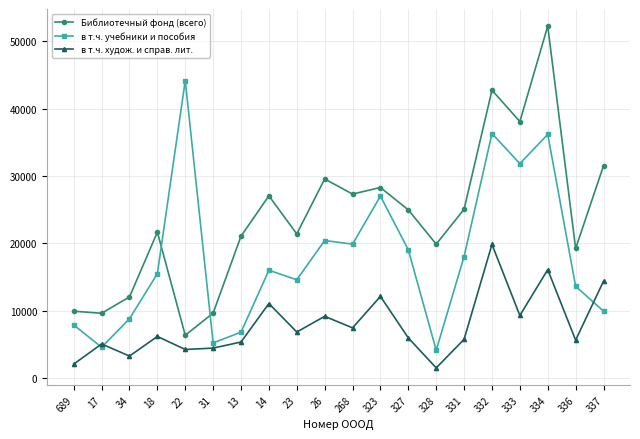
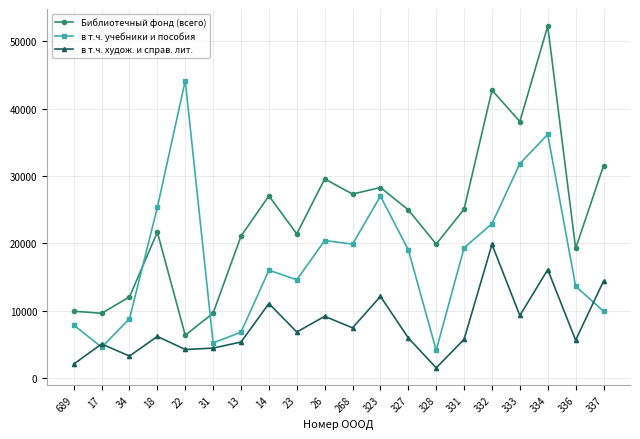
в т.ч. учебники и пособия, 18: 15000 -> 25000
в т.ч. учебники и пособия, 331: 18000 -> 19000
в т.ч. учебники и пособия, 332: 36000 -> 23000
